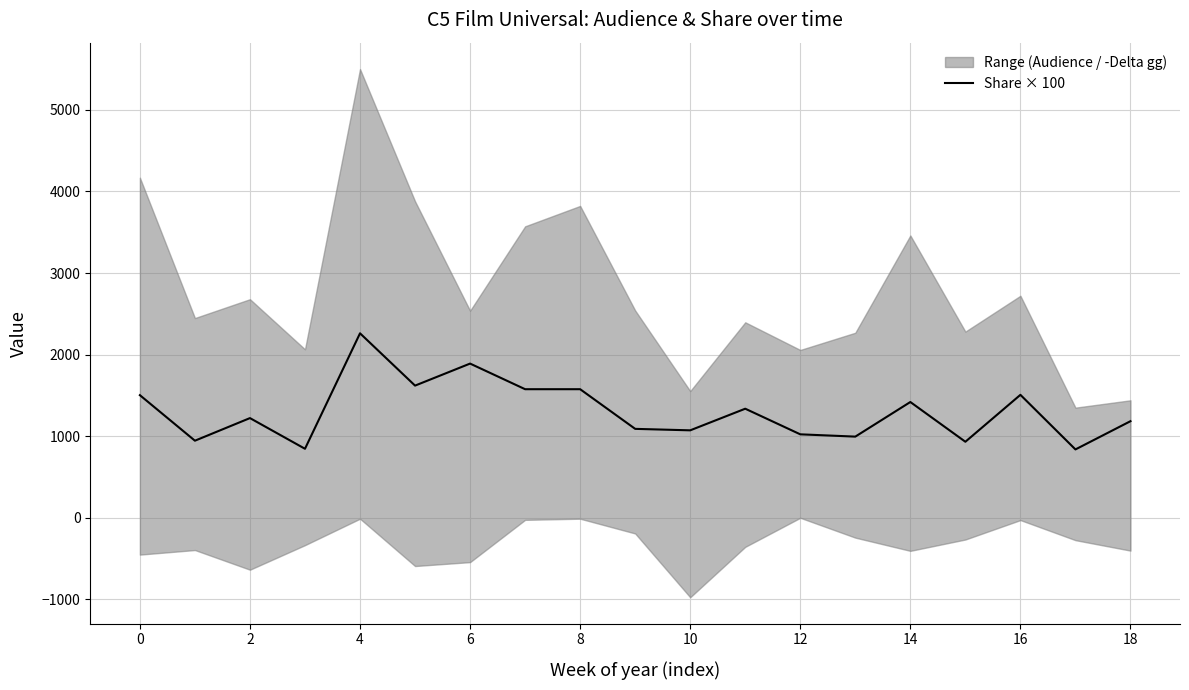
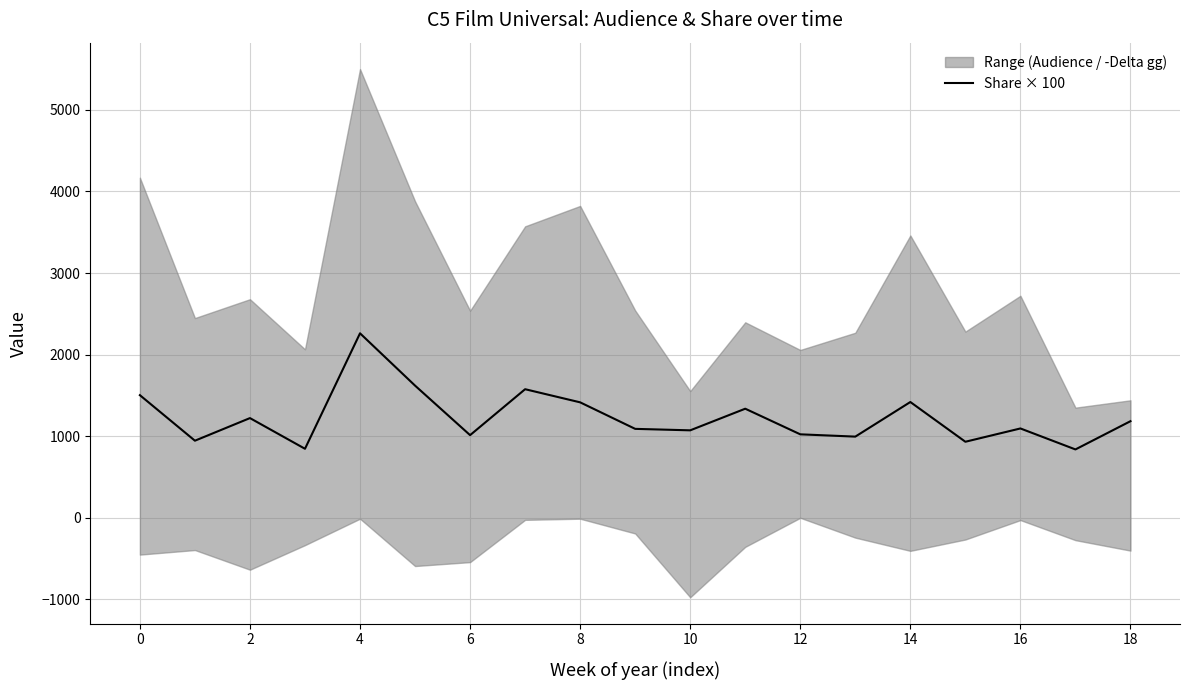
Share × 100, 6: 1900 -> 1000
Share × 100, 8: 1600 -> 1400
Share × 100, 16: 1500 -> 1100
